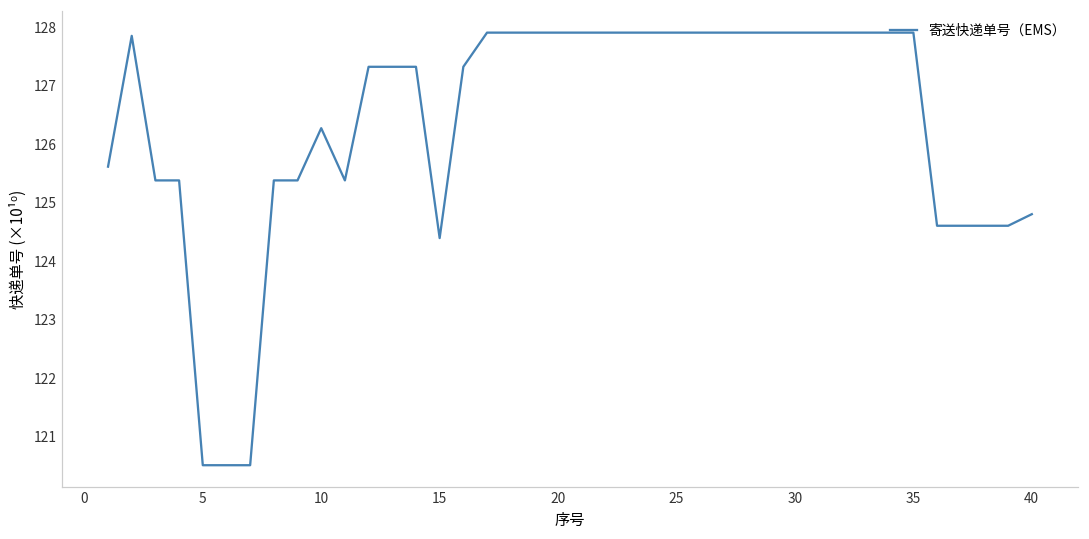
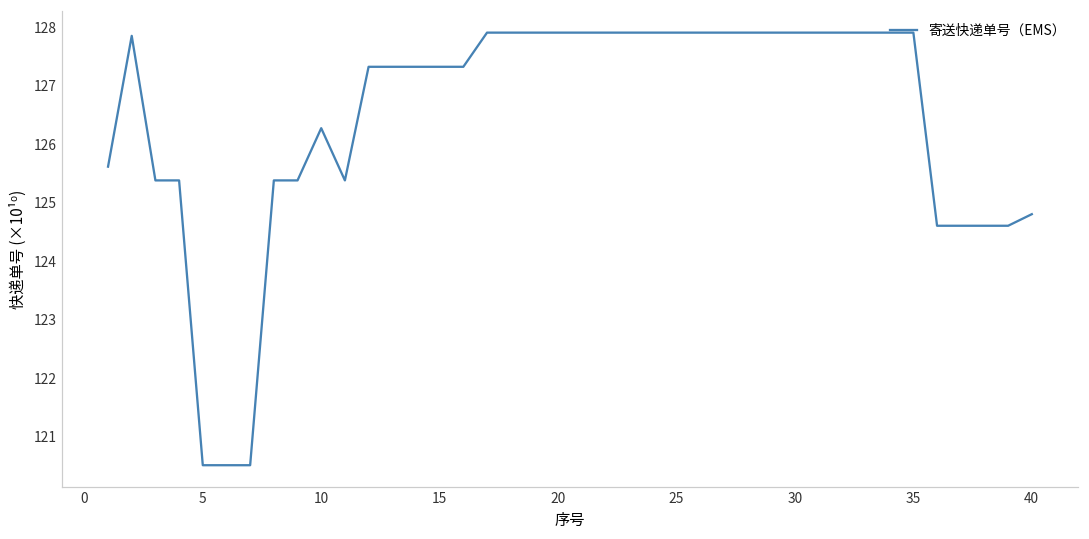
15: 124.4 -> 127.3
